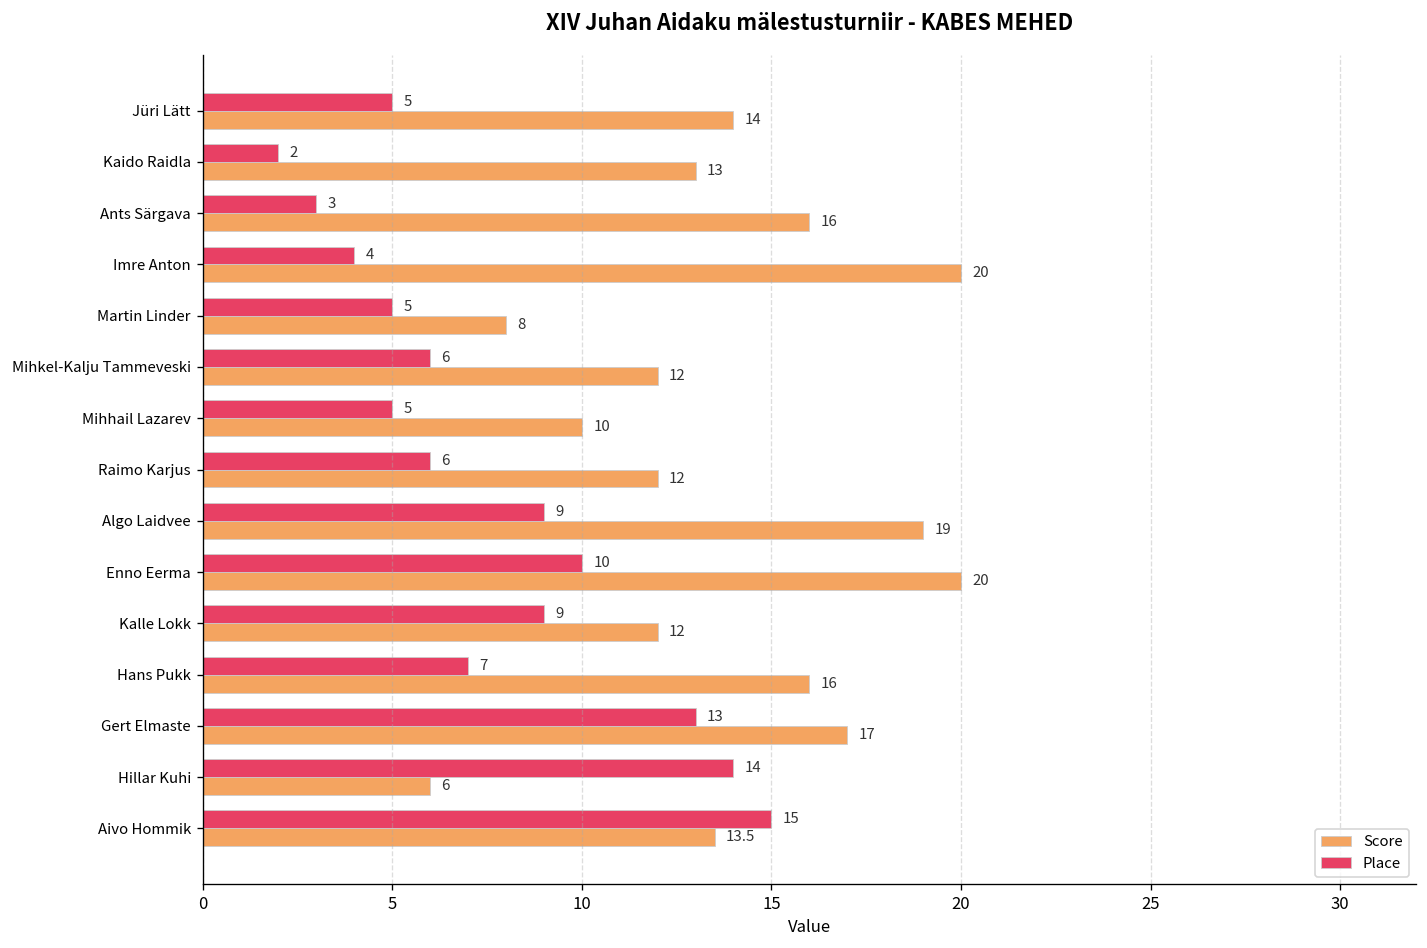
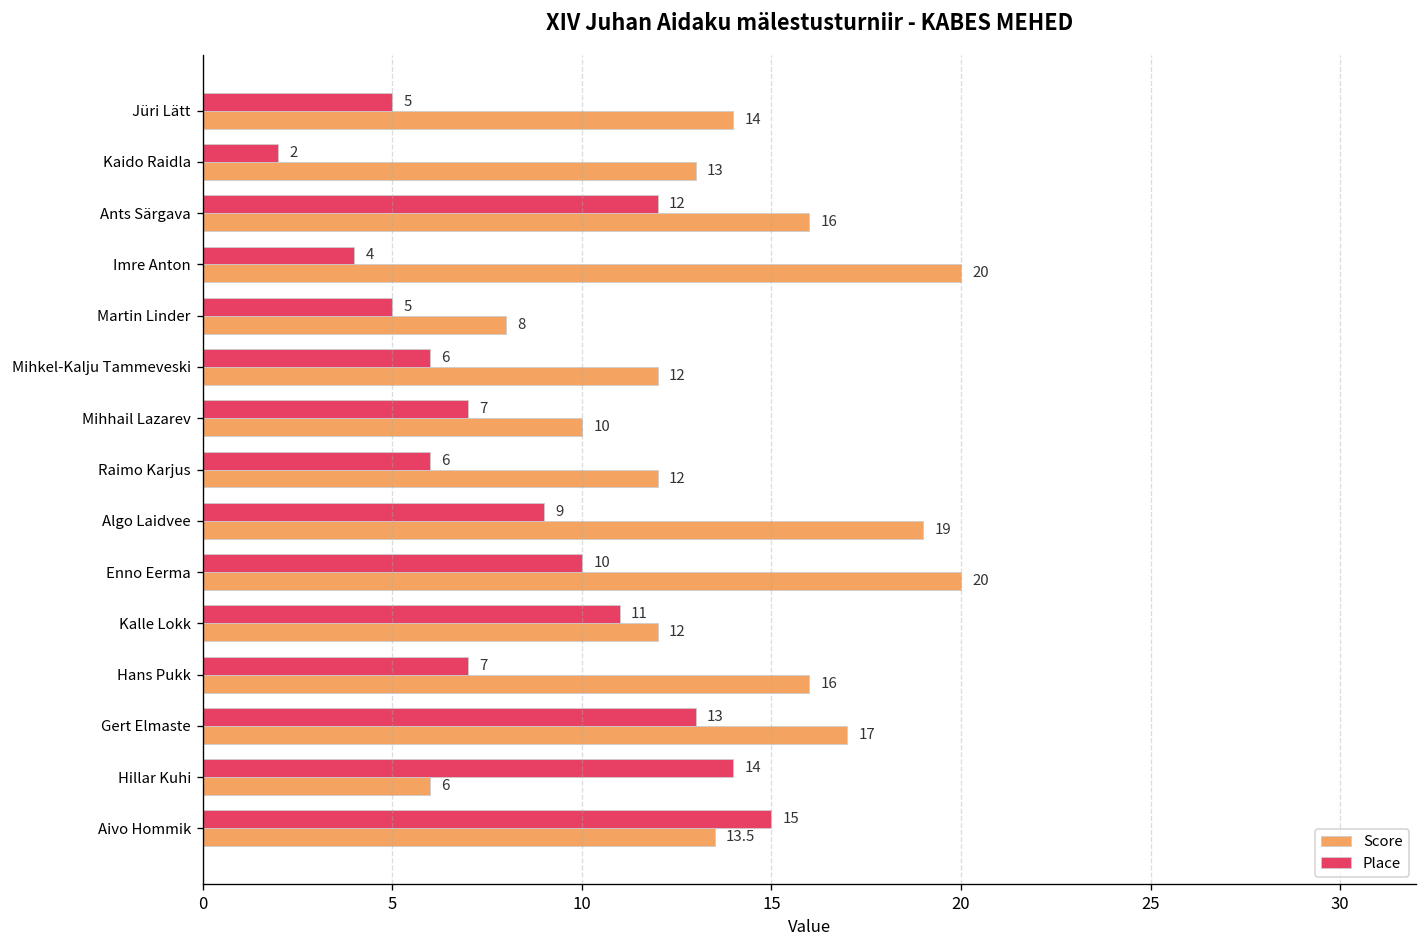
Place, Ants Särgava: 3 -> 12
Place, Mihhail Lazarev: 5 -> 7
Place, Kalle Lokk: 9 -> 11
